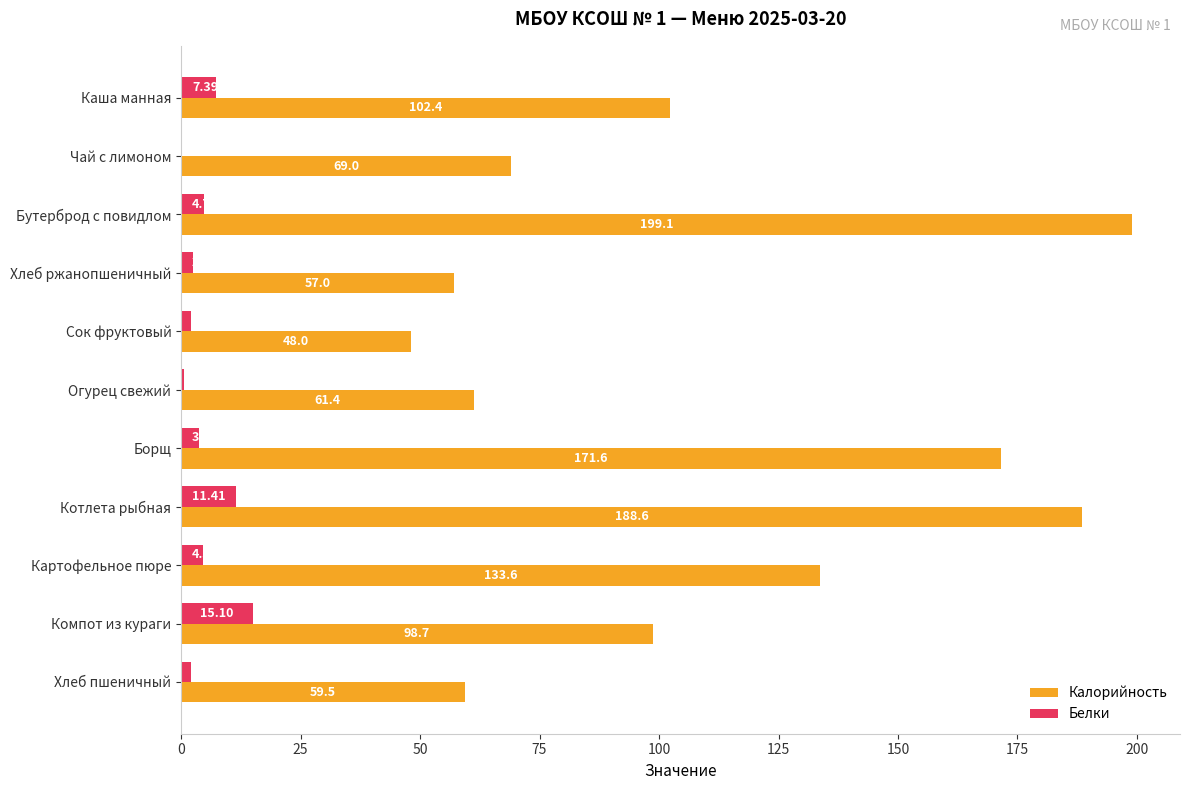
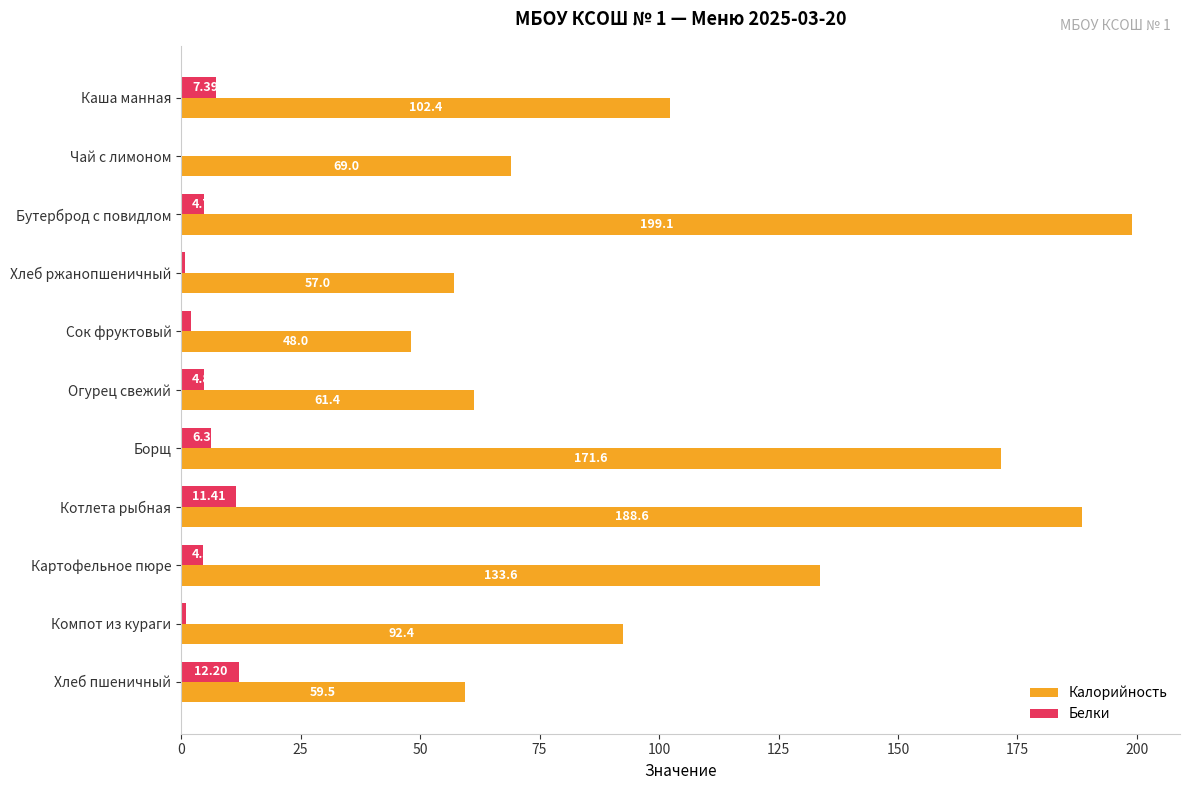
Белки, Хлеб ржанопшеничный: 3 -> 1
Белки, Огурец свежий: 1 -> 5
Белки, Борщ: 4 -> 6
Белки, Компот из кураги: 15 -> 1
Калорийность, Компот из кураги: 98.7 -> 92.4
Белки, Хлеб пшеничный: 2 -> 12
